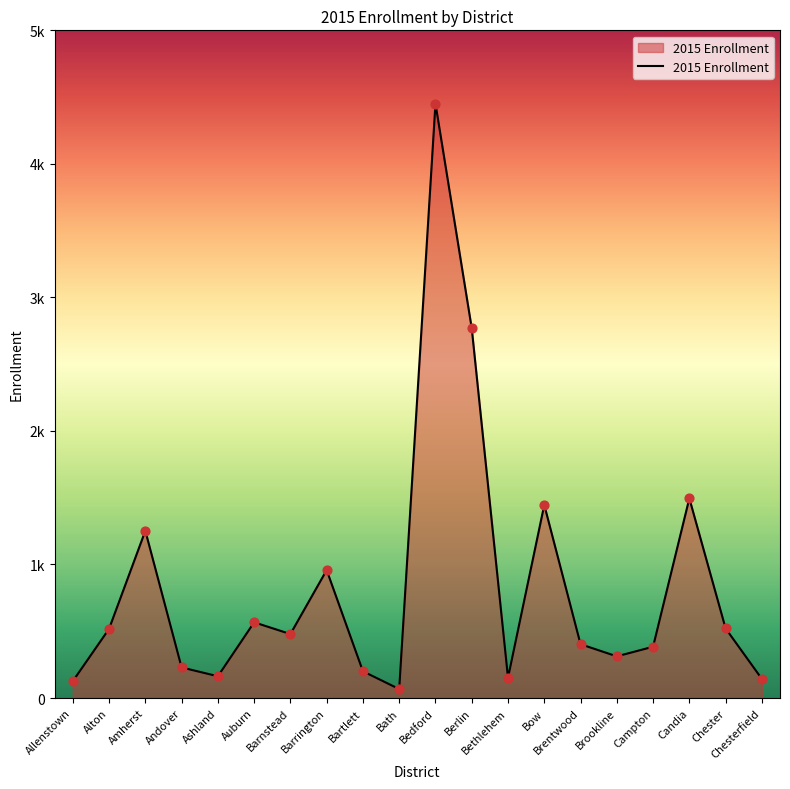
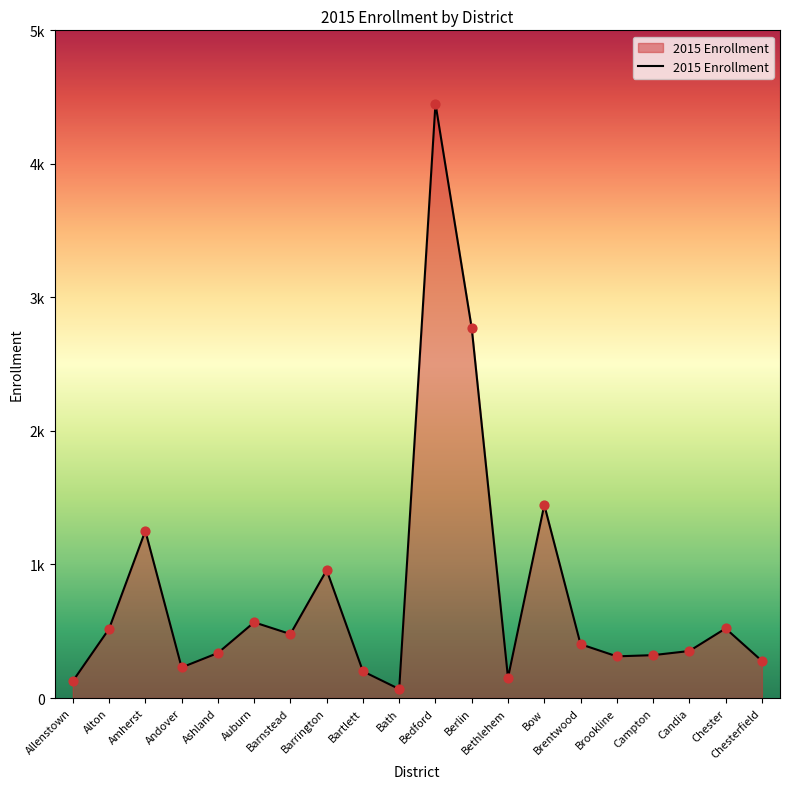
Ashland: 160 -> 340
Campton: 380 -> 320
Candia: 1500 -> 350
Chesterfield: 140 -> 280
